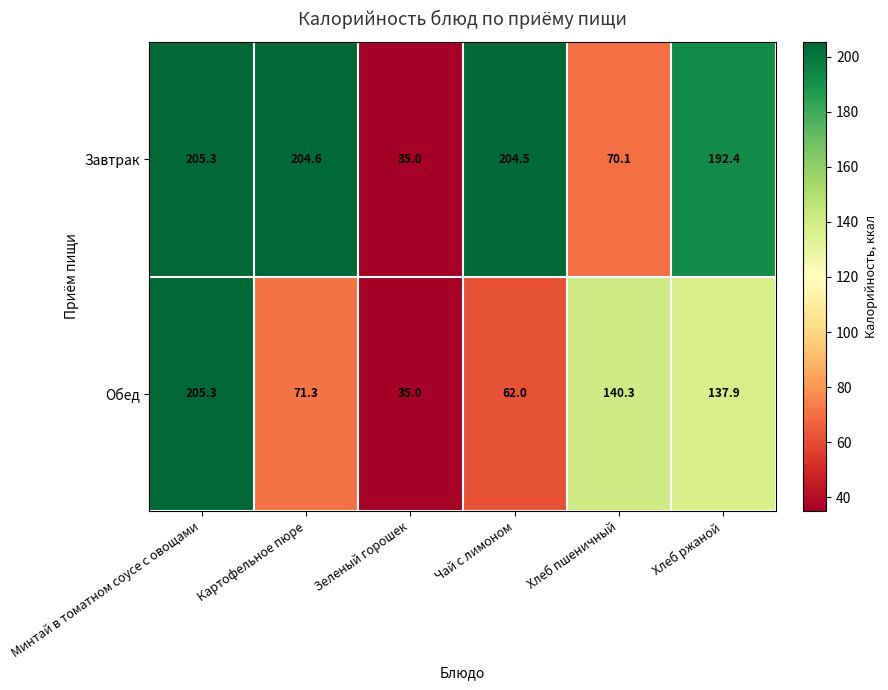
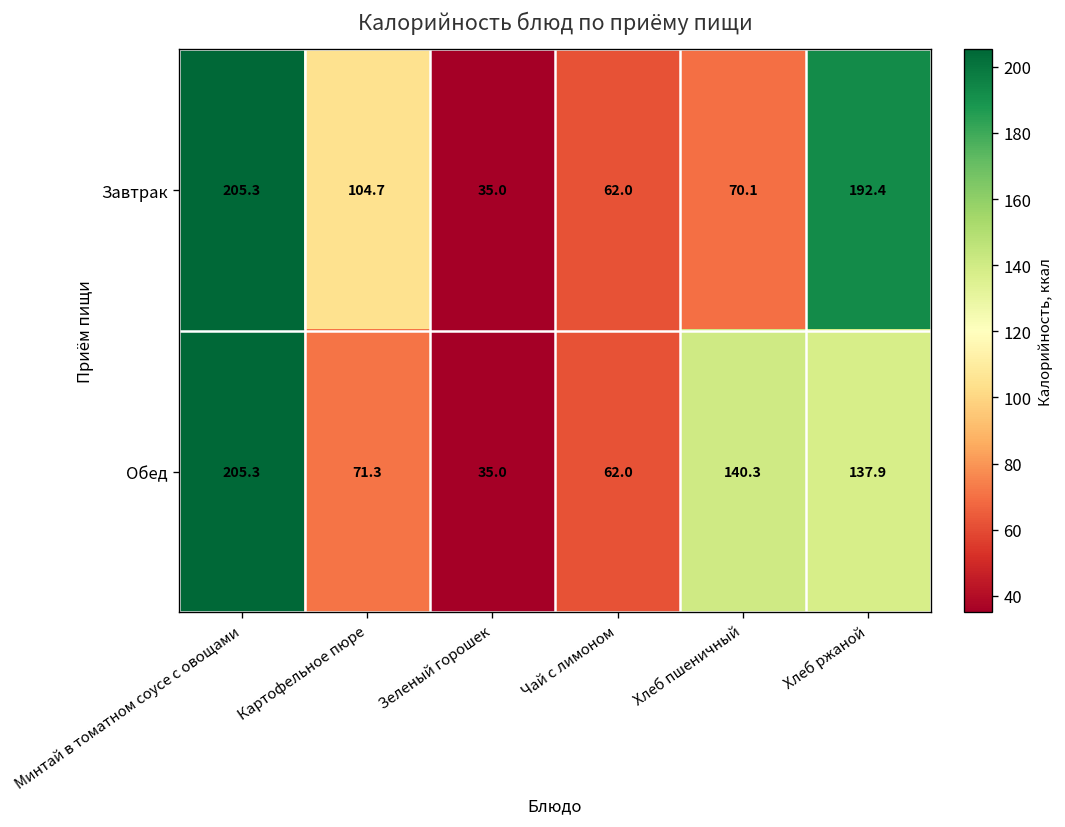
Завтрак, Картофельное пюре: 204.6 -> 104.7
Завтрак, Чай с лимоном: 204.5 -> 62.0
